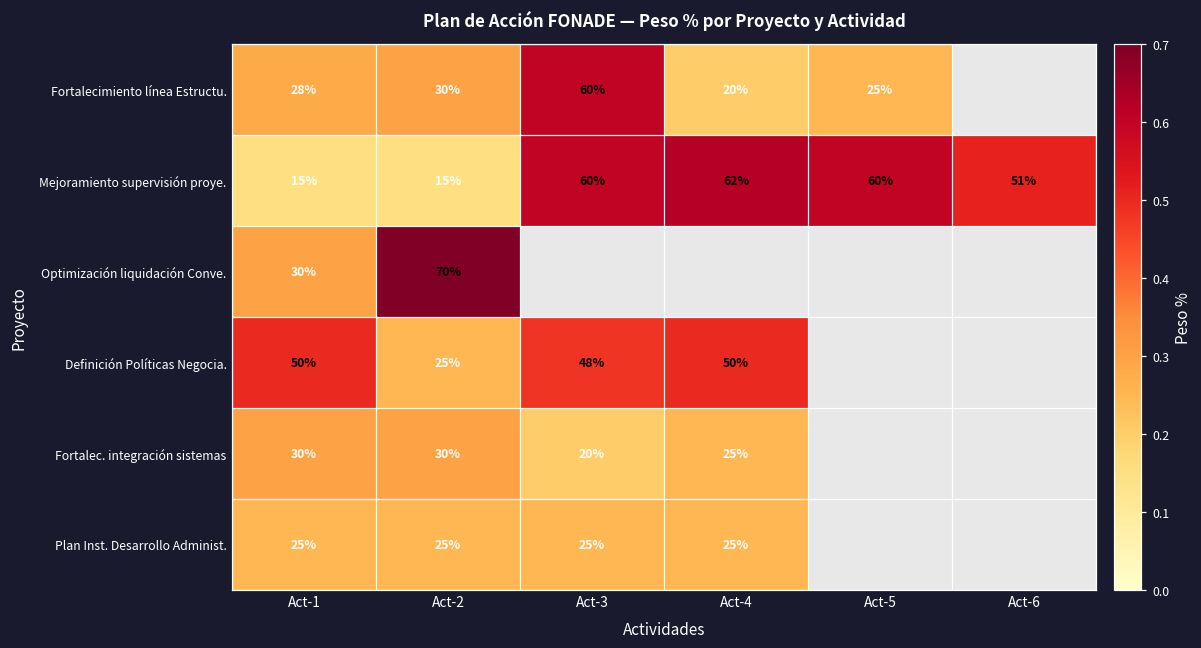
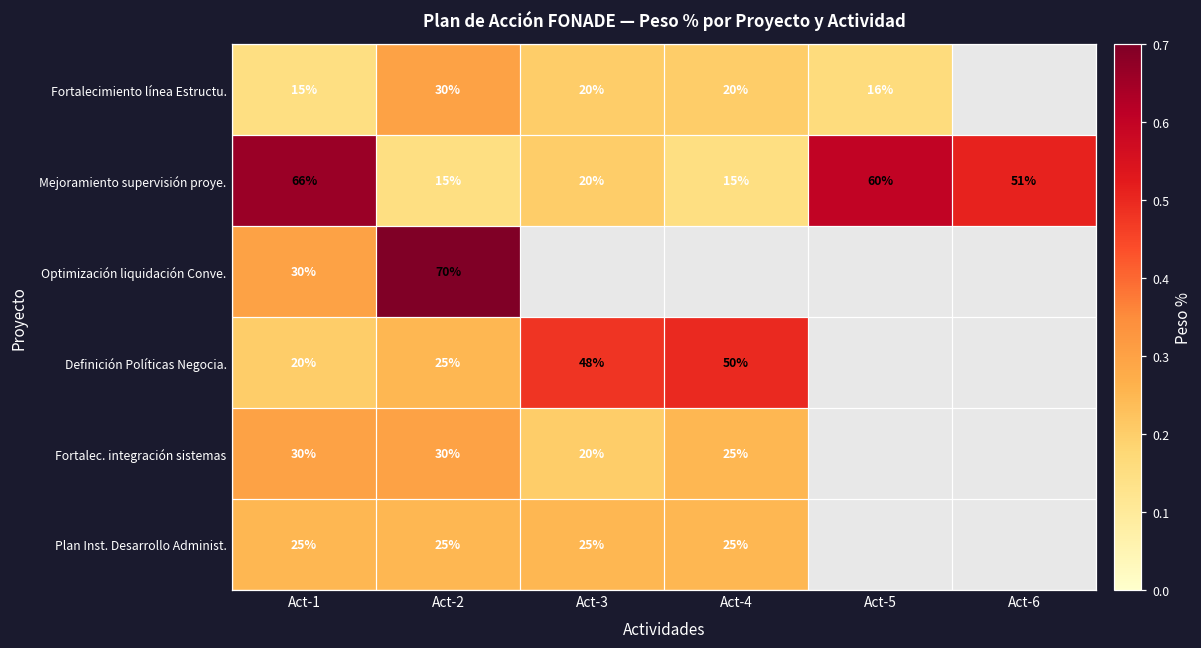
Fortalecimiento línea Estructu., Act-1: 28% -> 15%
Fortalecimiento línea Estructu., Act-3: 60% -> 20%
Fortalecimiento línea Estructu., Act-5: 25% -> 16%
Mejoramiento supervisión proye., Act-1: 15% -> 66%
Mejoramiento supervisión proye., Act-3: 60% -> 20%
Mejoramiento supervisión proye., Act-4: 62% -> 15%
Definición Políticas Negocia., Act-1: 50% -> 20%
